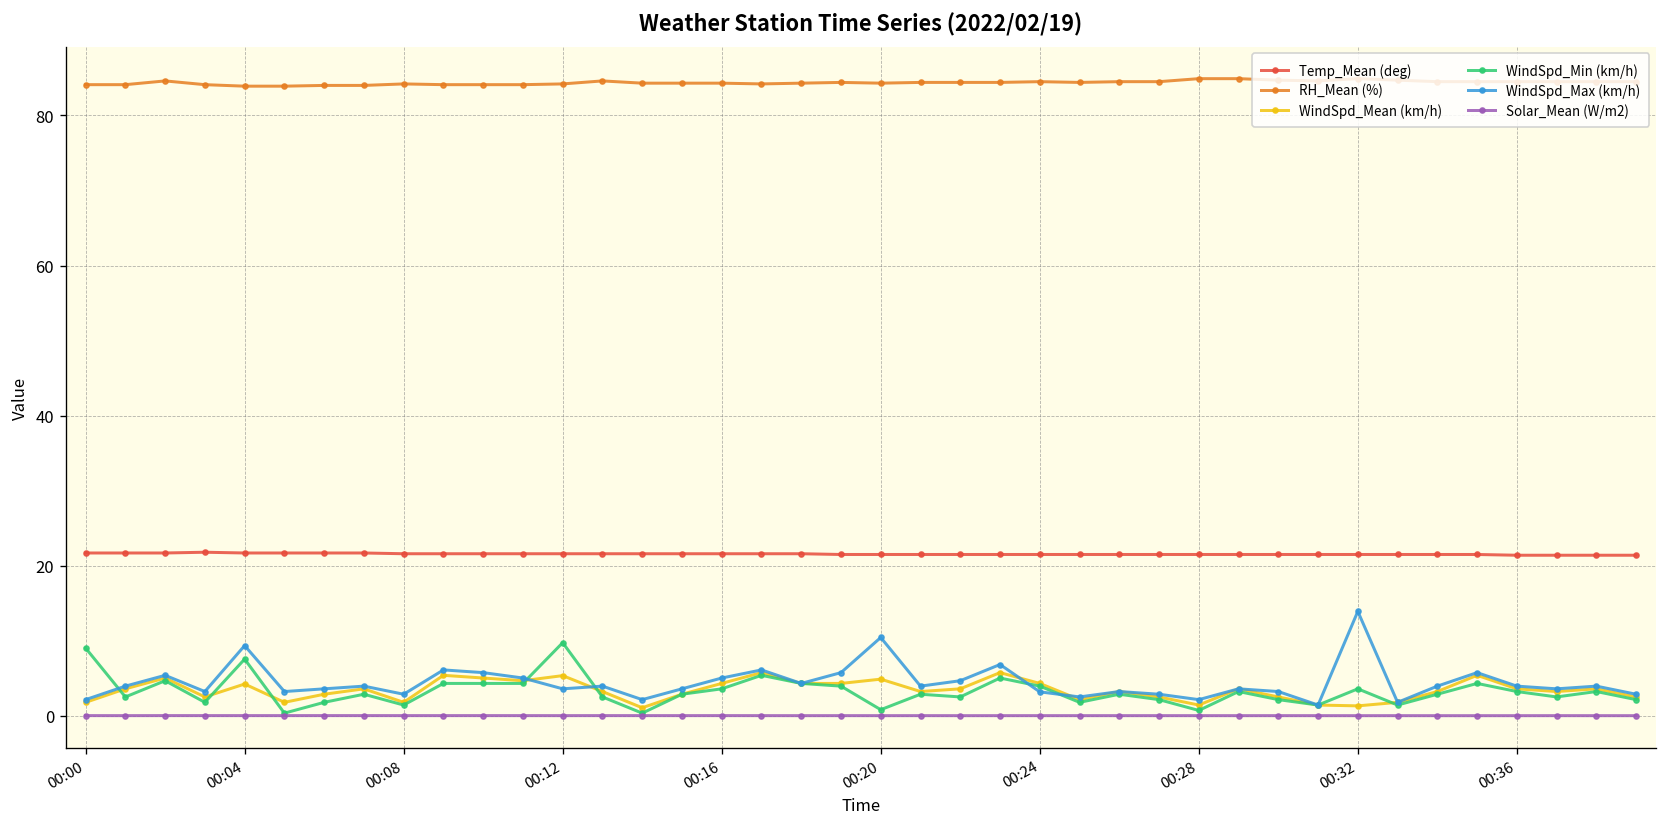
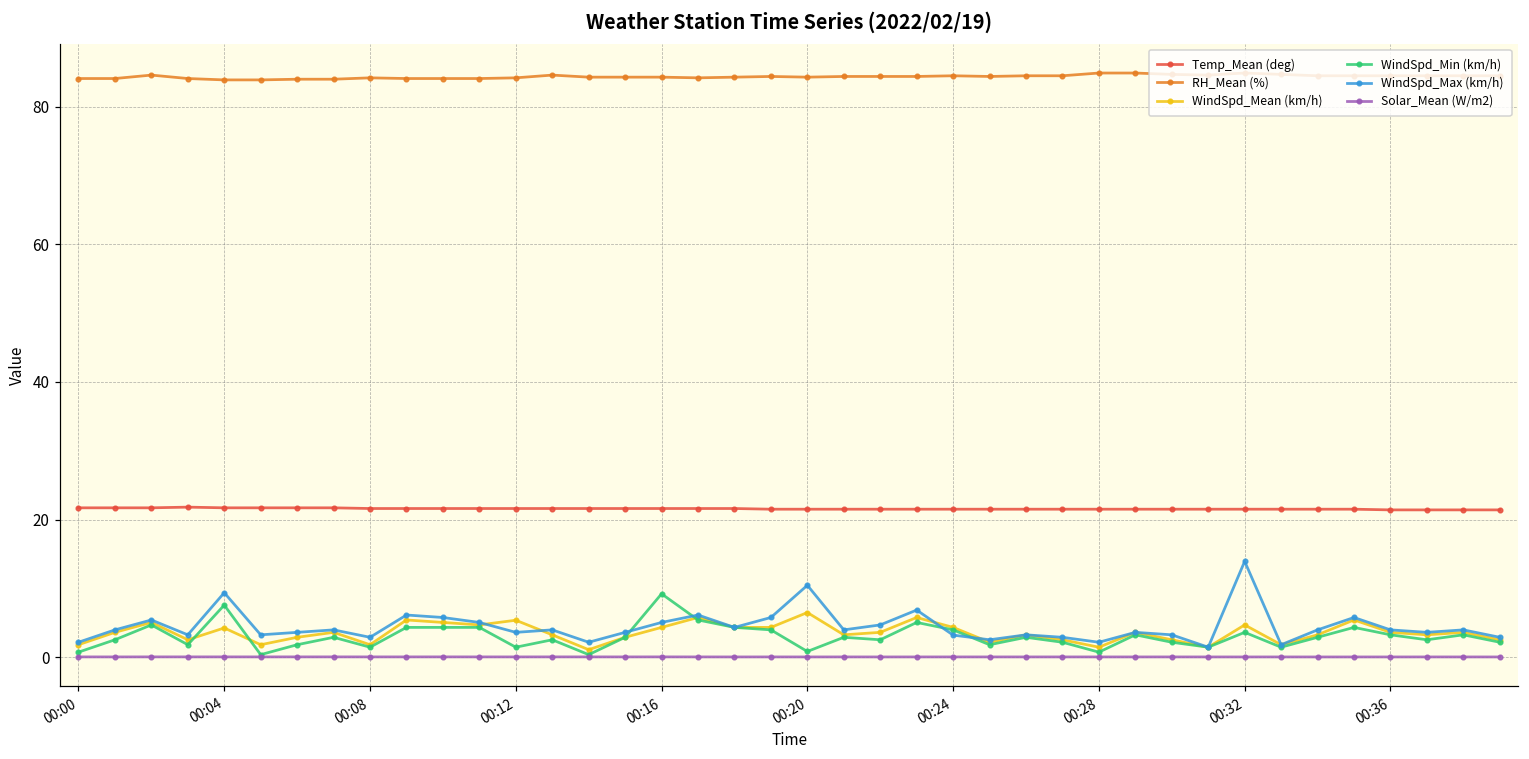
WindSpd_Min (km/h), 00:00: 9 -> 1
WindSpd_Min (km/h), 00:12: 10 -> 1
WindSpd_Min (km/h), 00:16: 4 -> 9
WindSpd_Mean (km/h), 00:20: 5 -> 6
WindSpd_Mean (km/h), 00:32: 1 -> 5
